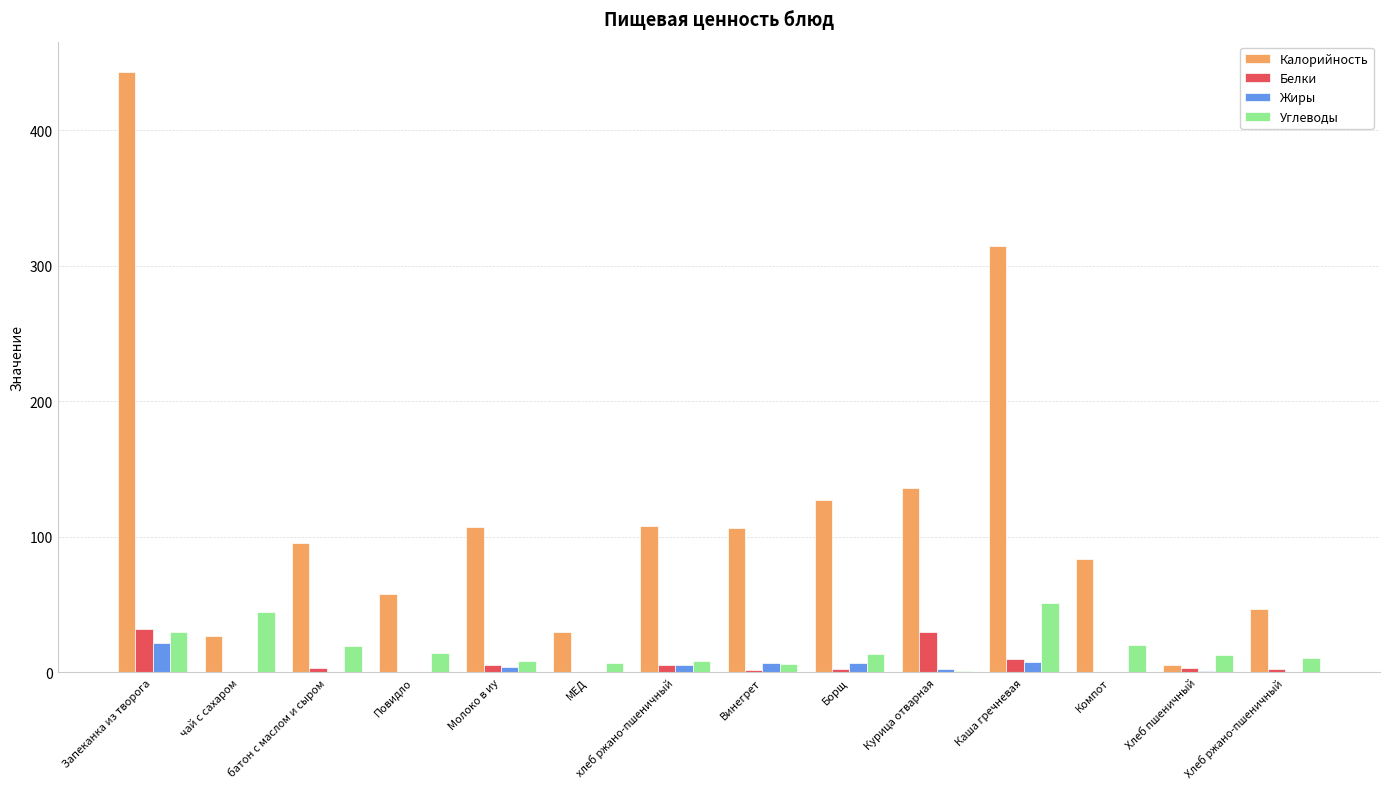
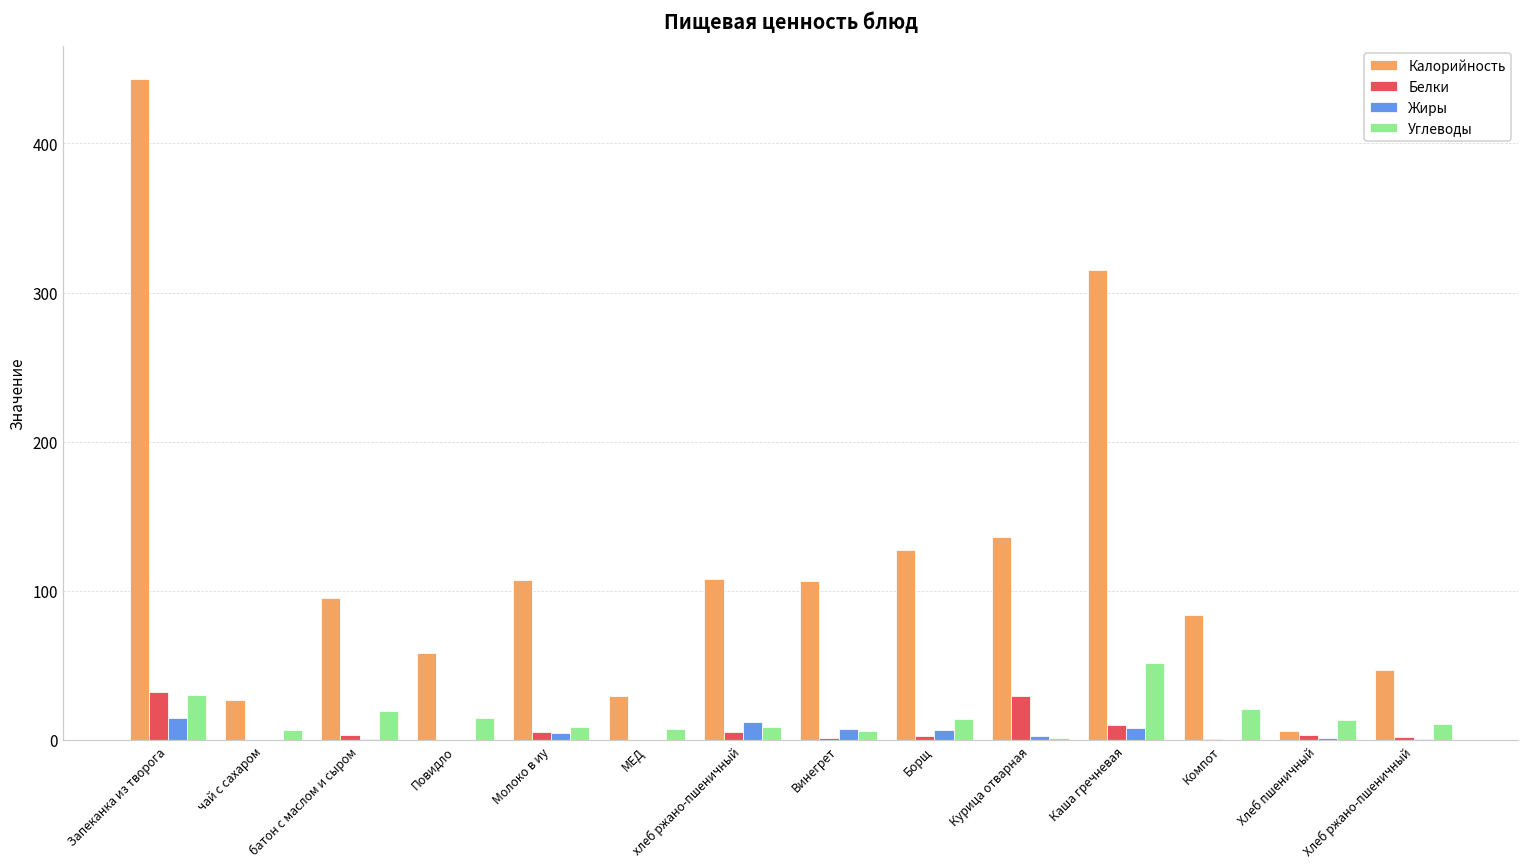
Жиры, Запеканка из творога: 22 -> 14
Углеводы, чай с сахаром: 45 -> 7
Жиры, хлеб ржано-пшеничный: 6 -> 12
